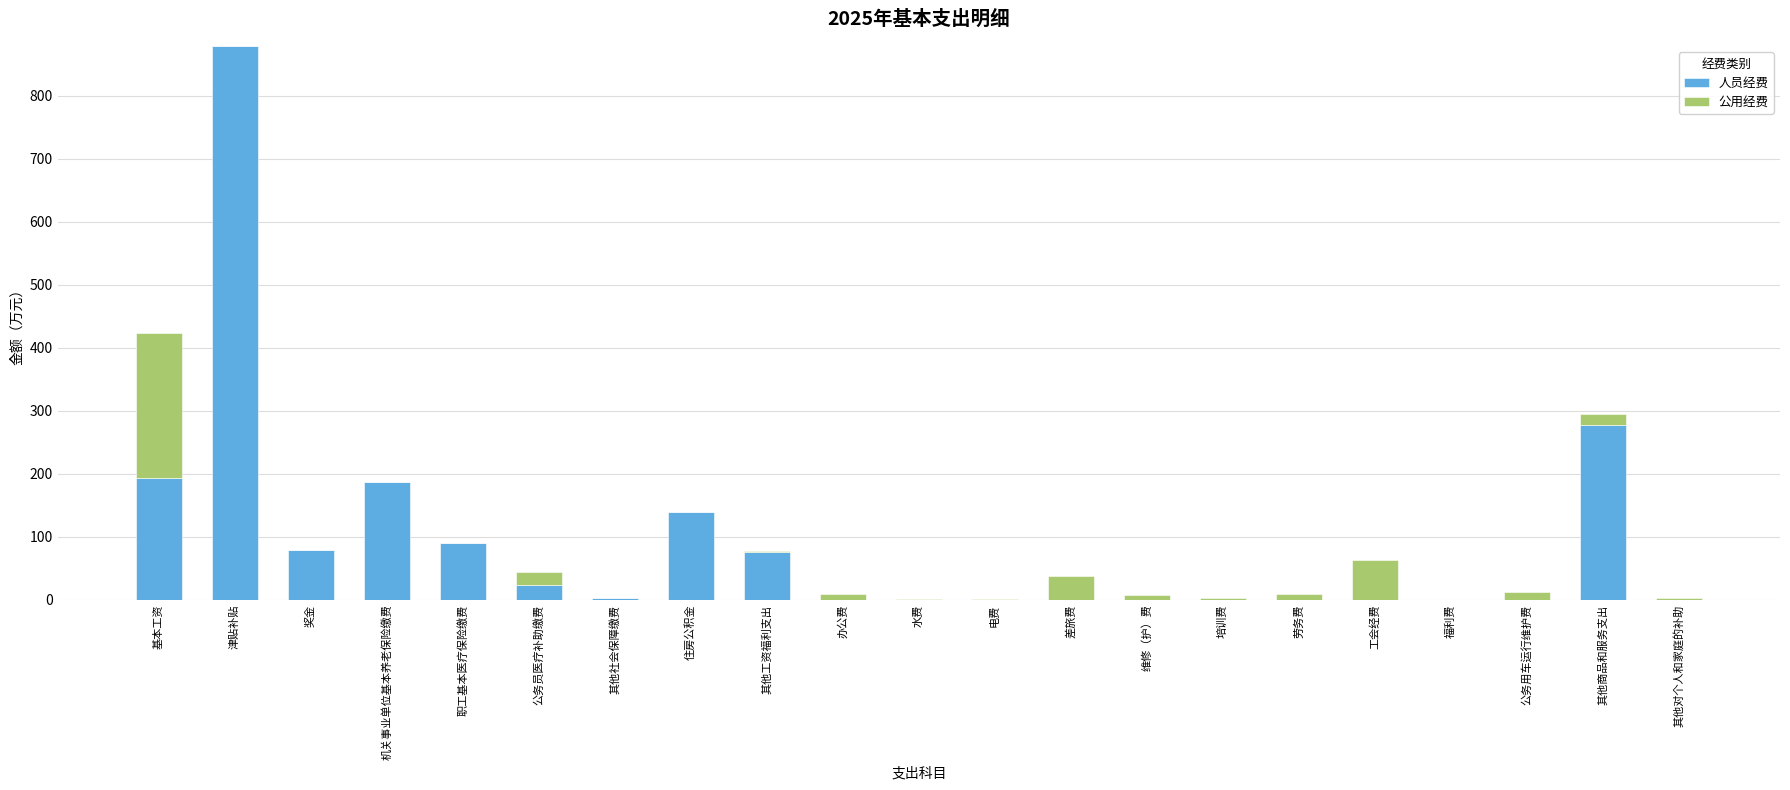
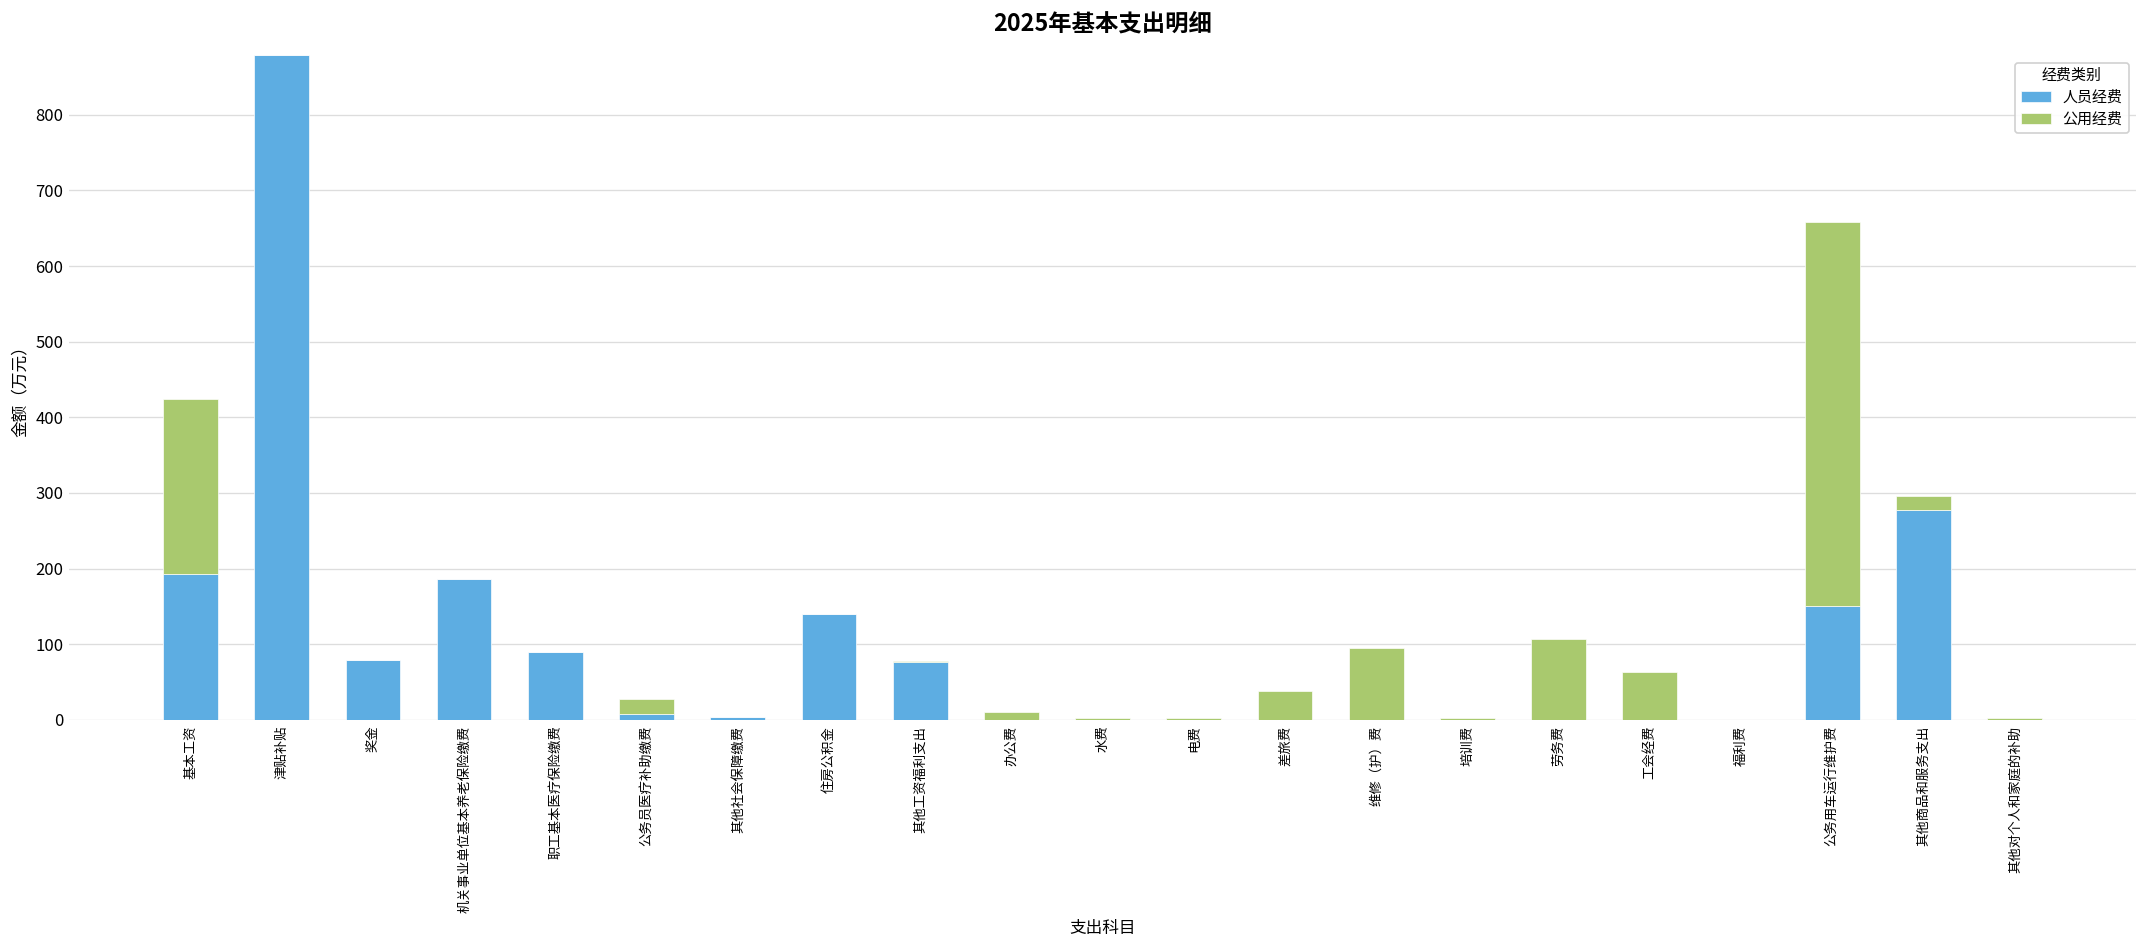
人员经费, 公务员医疗补助缴费: 20 -> 10
公用经费, 维修（护）费: 10 -> 100
公用经费, 劳务费: 10 -> 110
人员经费, 公务用车运行维护费: 0 -> 150
公用经费, 公务用车运行维护费: 10 -> 510
